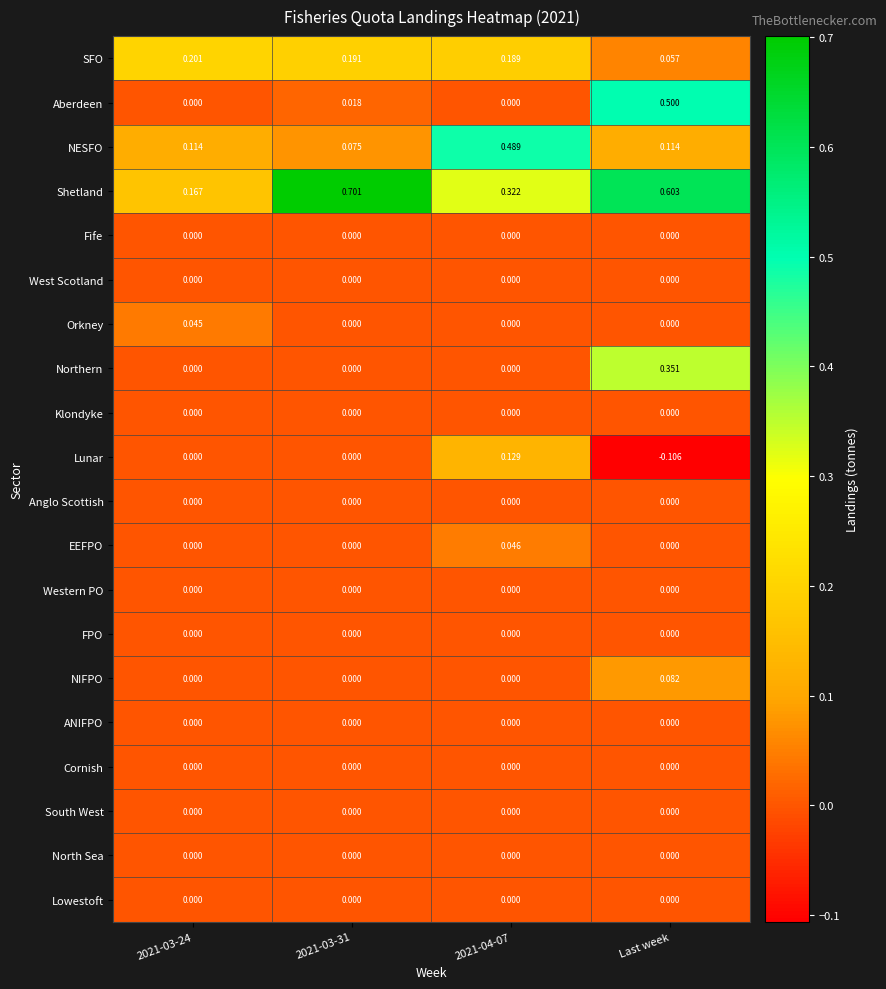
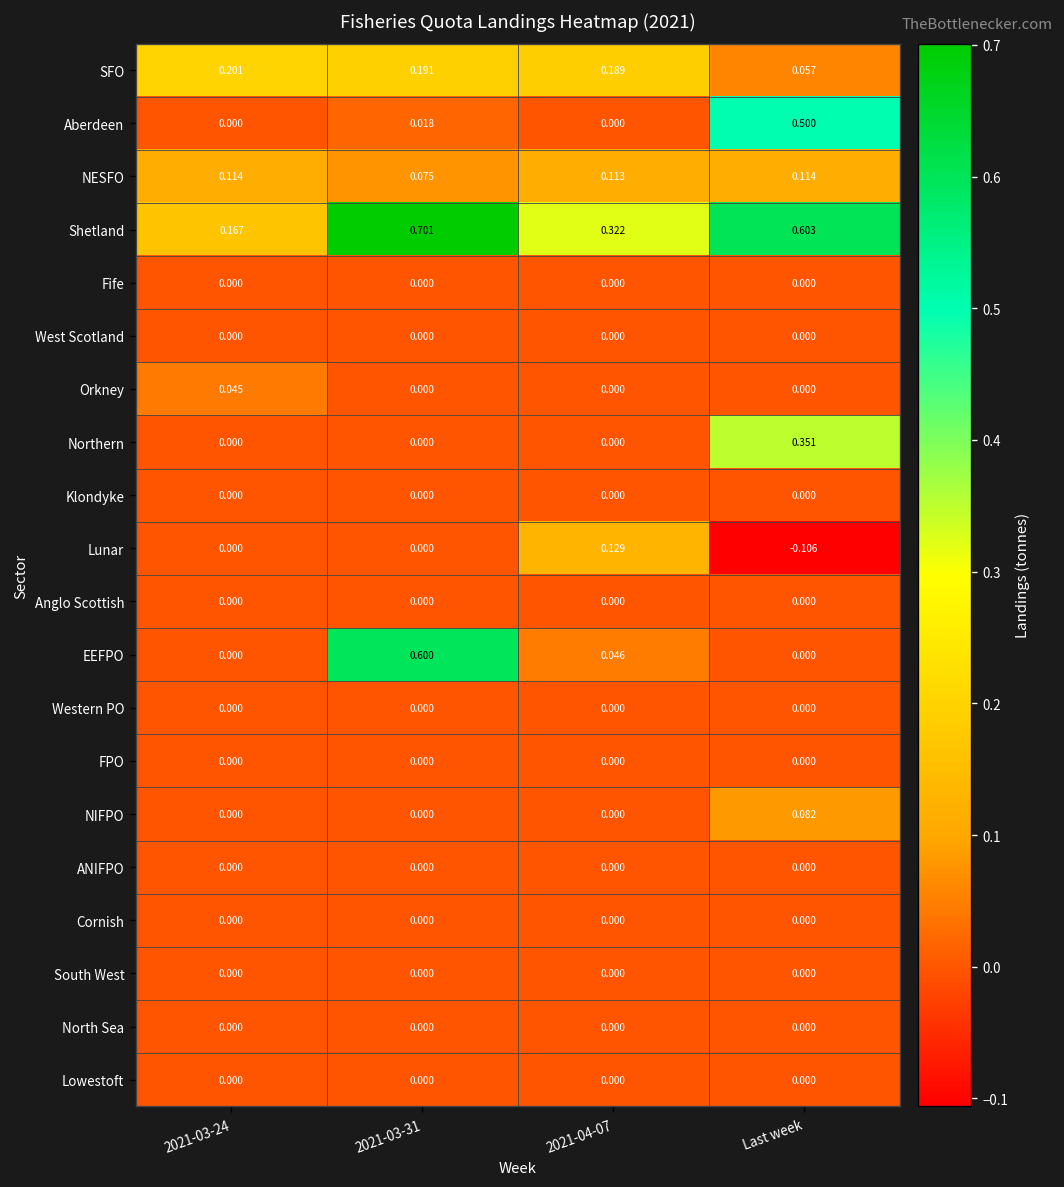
NESFO, 2021-04-07: 0.489 -> 0.113
EEFPO, 2021-03-31: 0.000 -> 0.600
